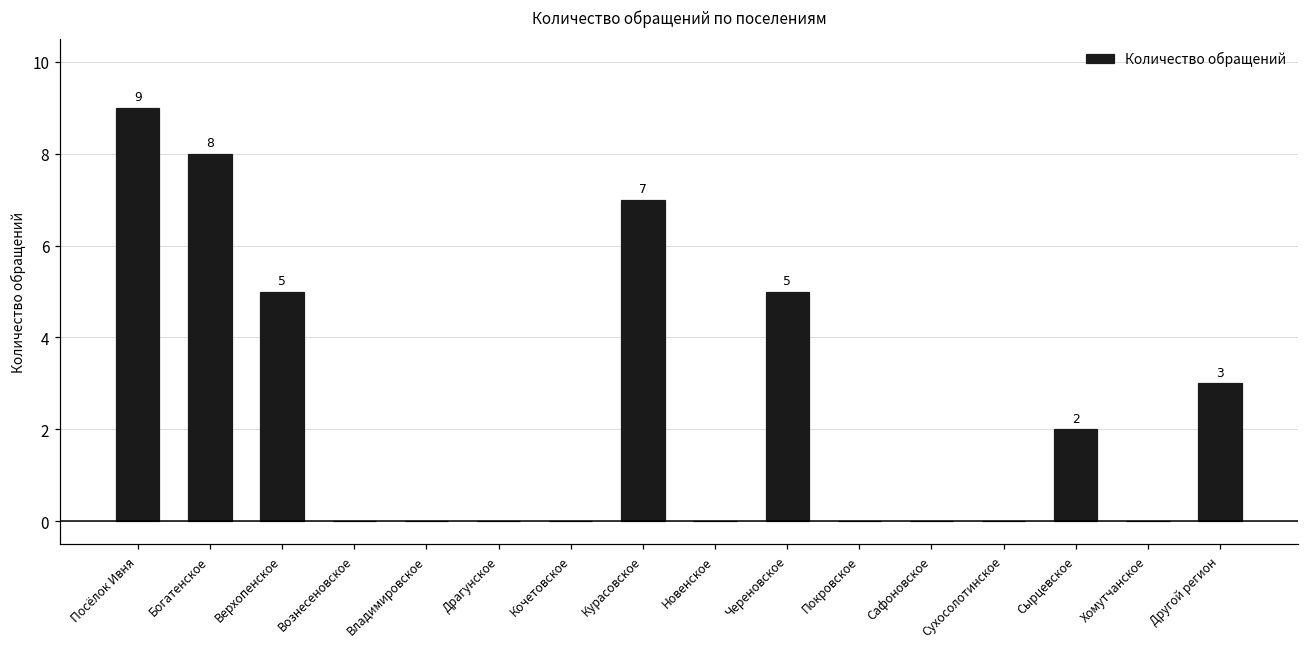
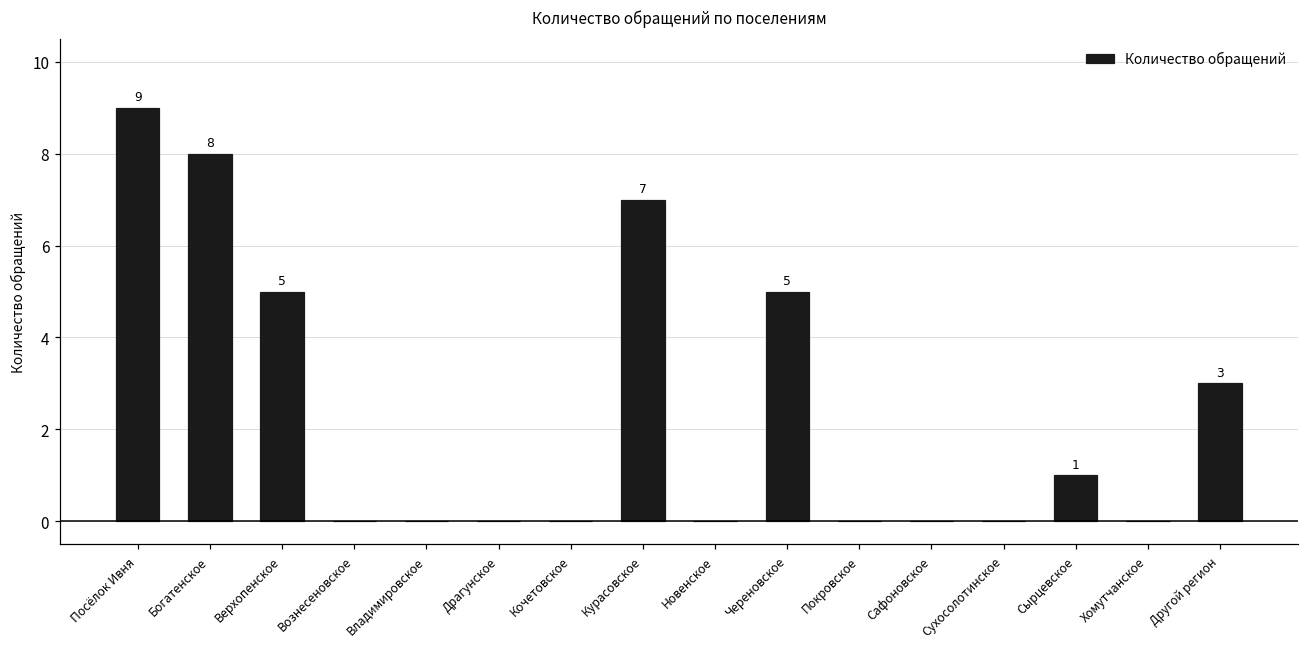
Сырцевское: 2 -> 1
